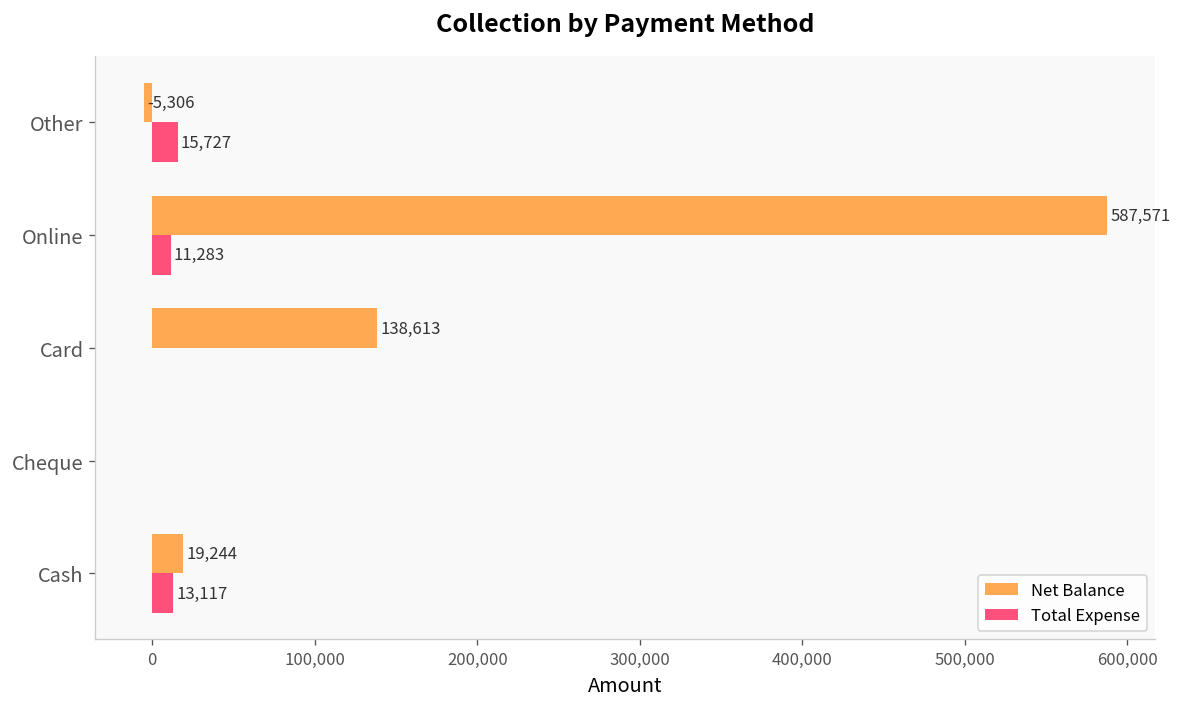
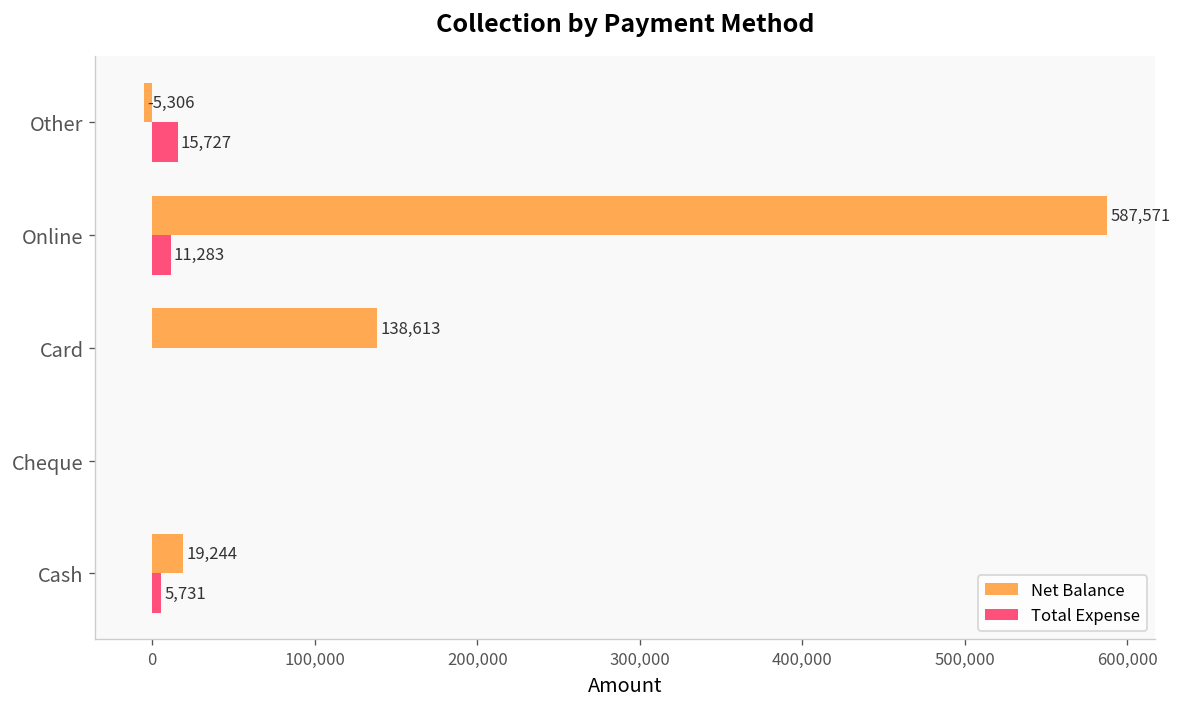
Total Expense, Cash: 13,117 -> 5,731
